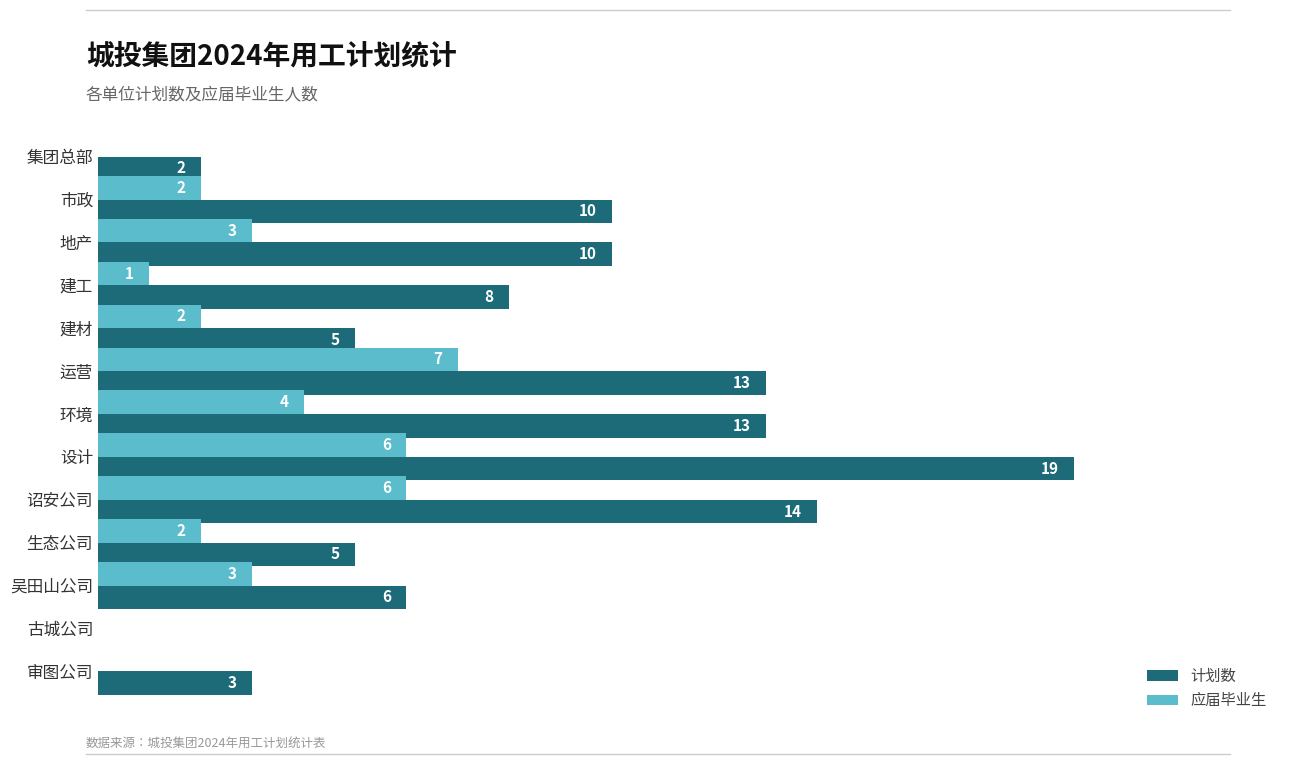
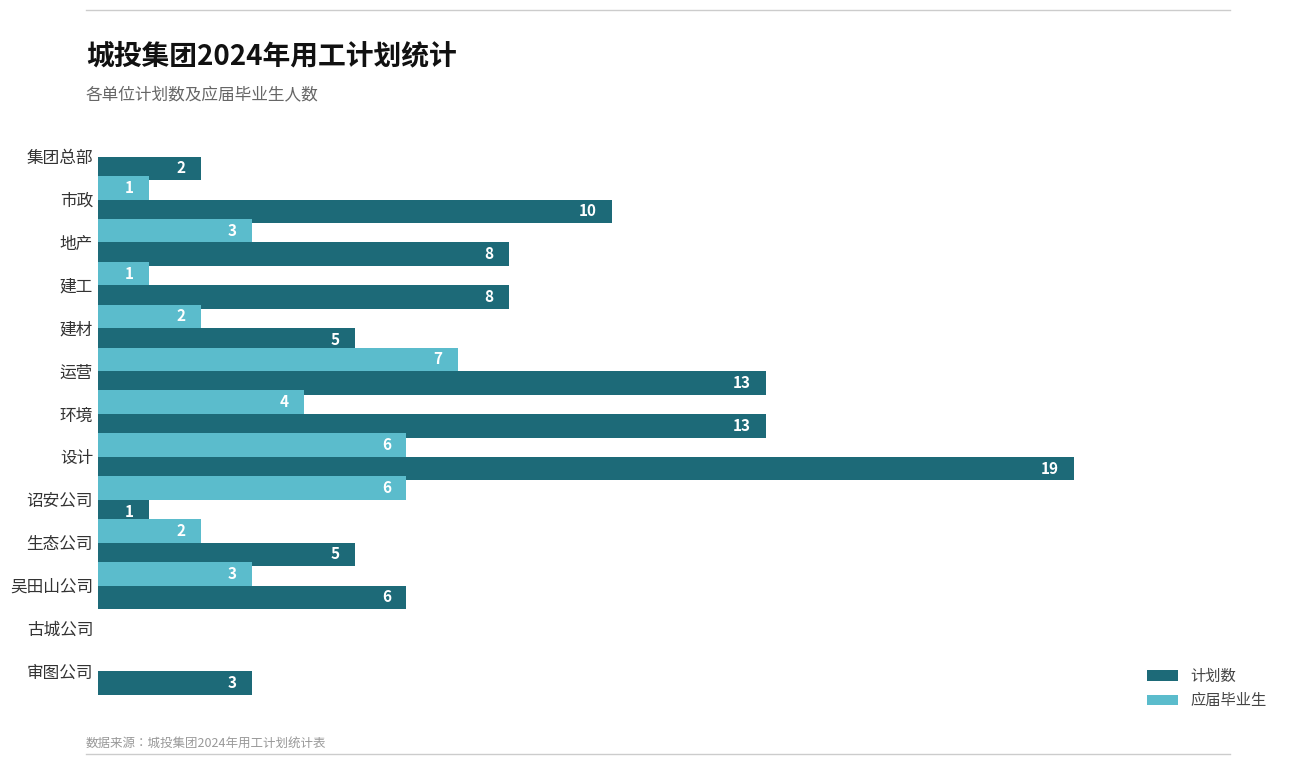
应届毕业生, 市政: 2 -> 1
计划数, 地产: 10 -> 8
计划数, 诏安公司: 14 -> 1
